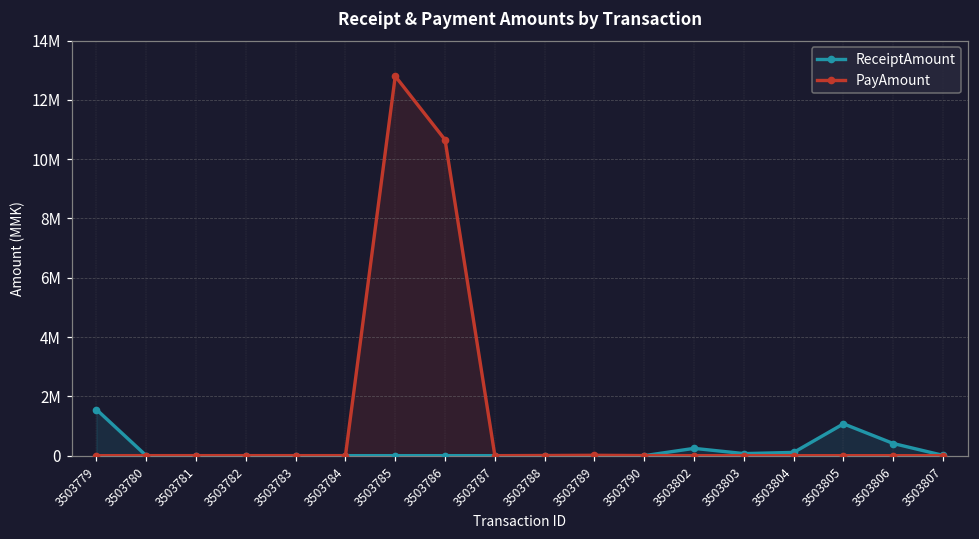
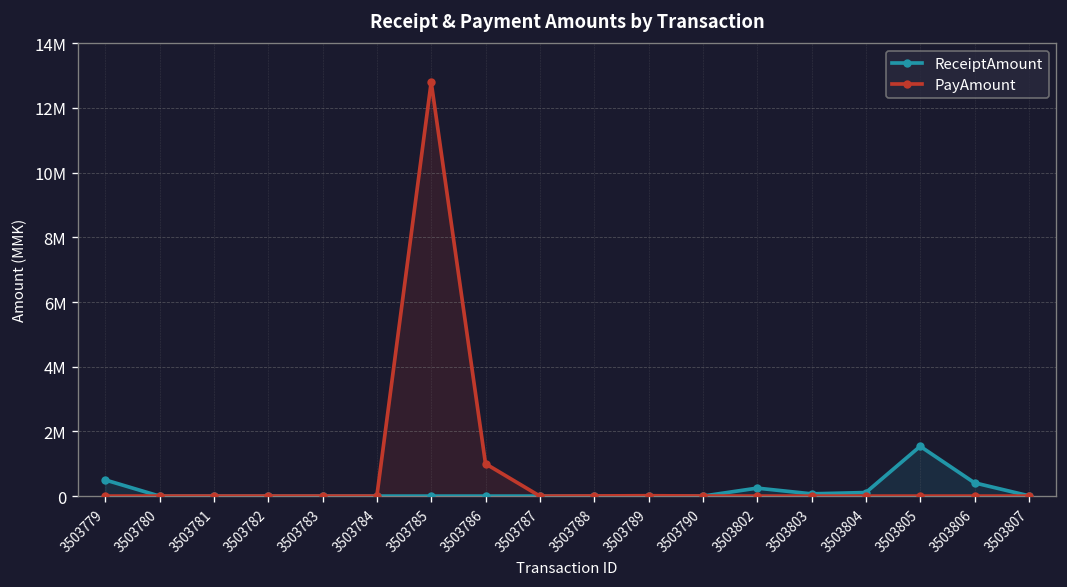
ReceiptAmount, 3503779: 1600000 -> 500000
PayAmount, 3503786: 10700000 -> 1000000
ReceiptAmount, 3503805: 1100000 -> 1500000
